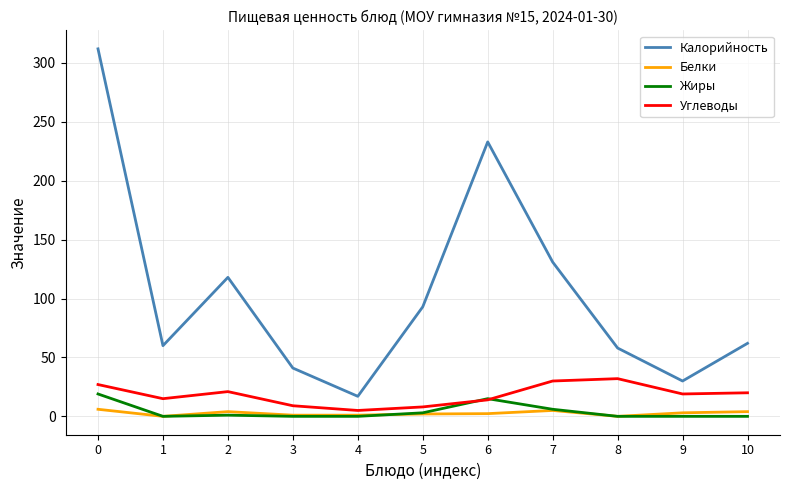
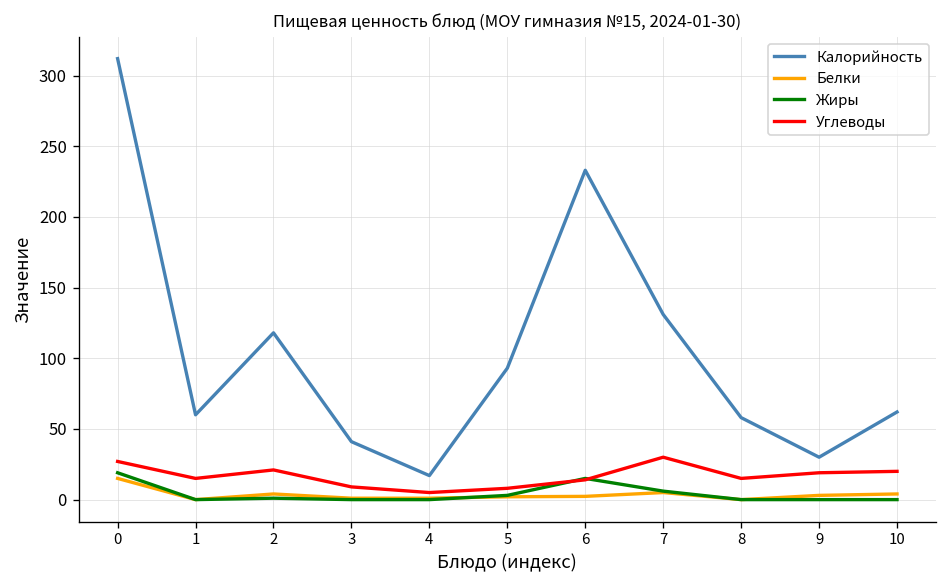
Белки, 0: 6 -> 15
Углеводы, 8: 32 -> 15
